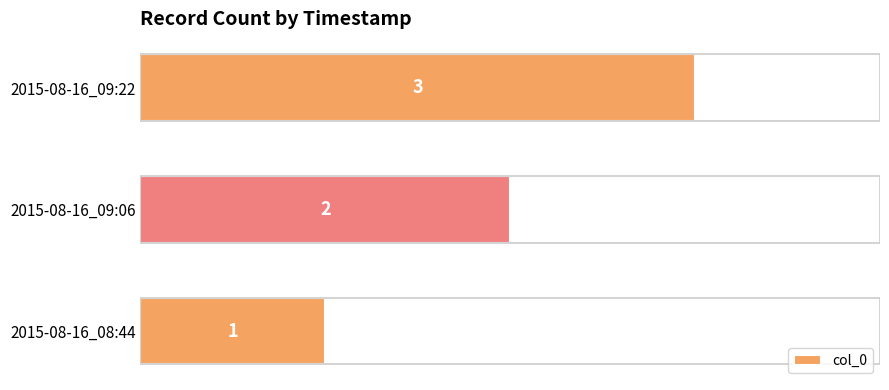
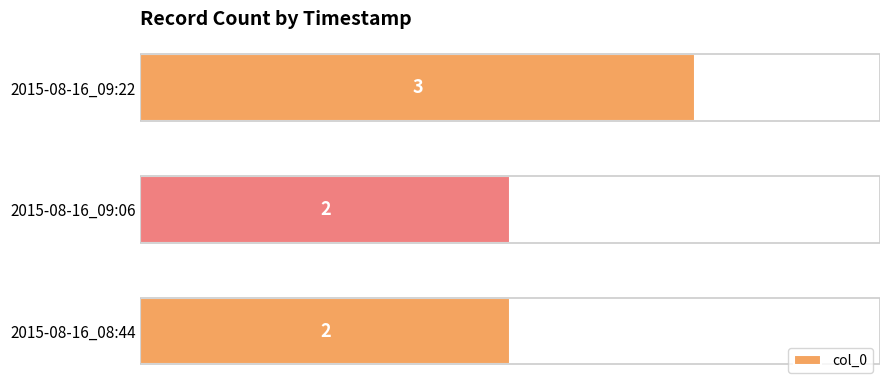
2015-08-16_08:44: 1 -> 2
